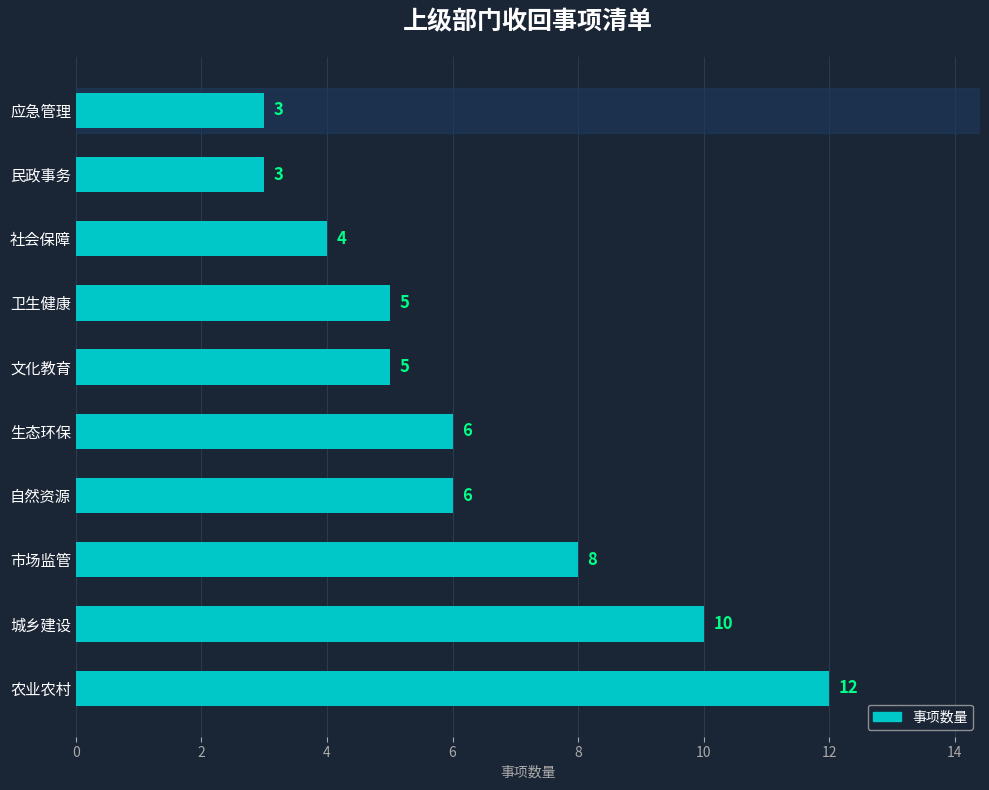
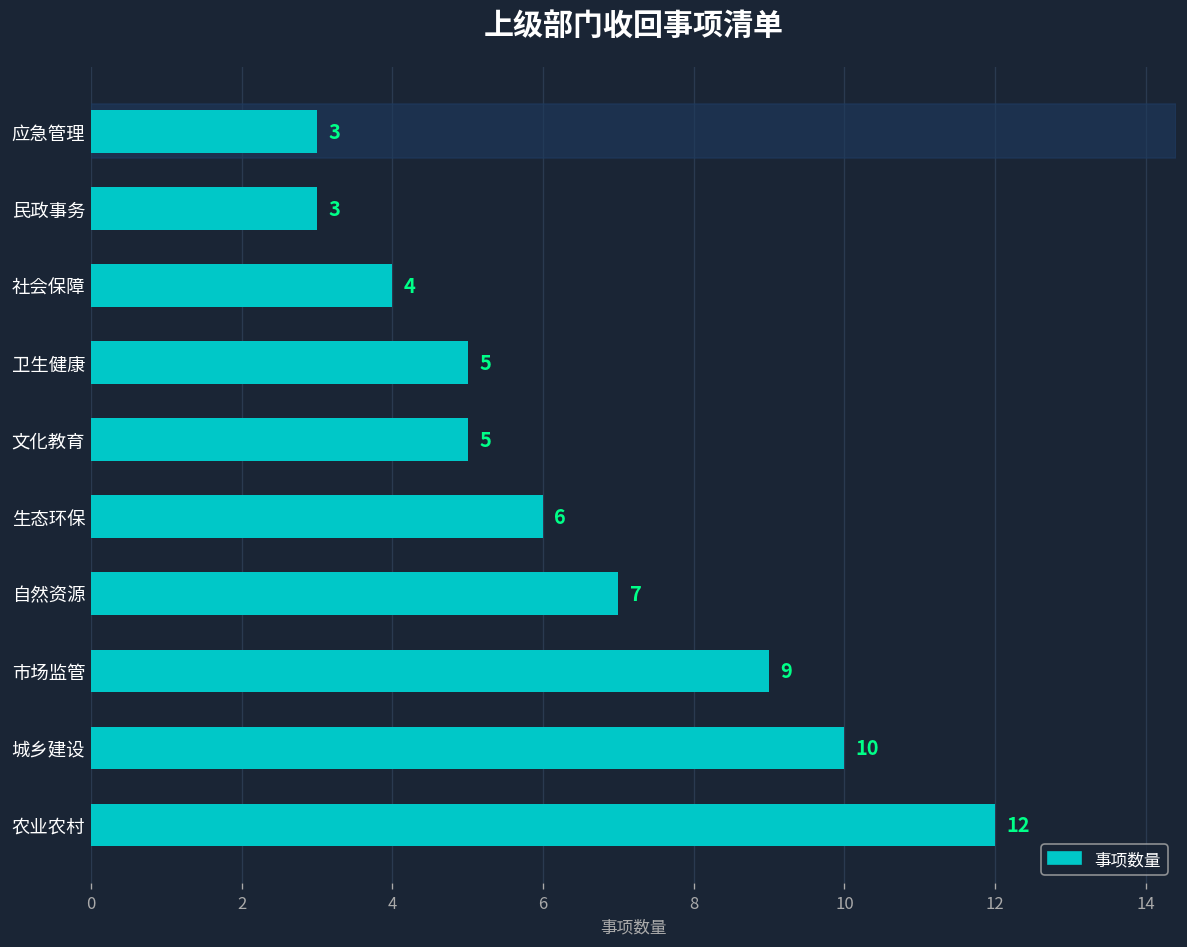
自然资源: 6 -> 7
市场监管: 8 -> 9
